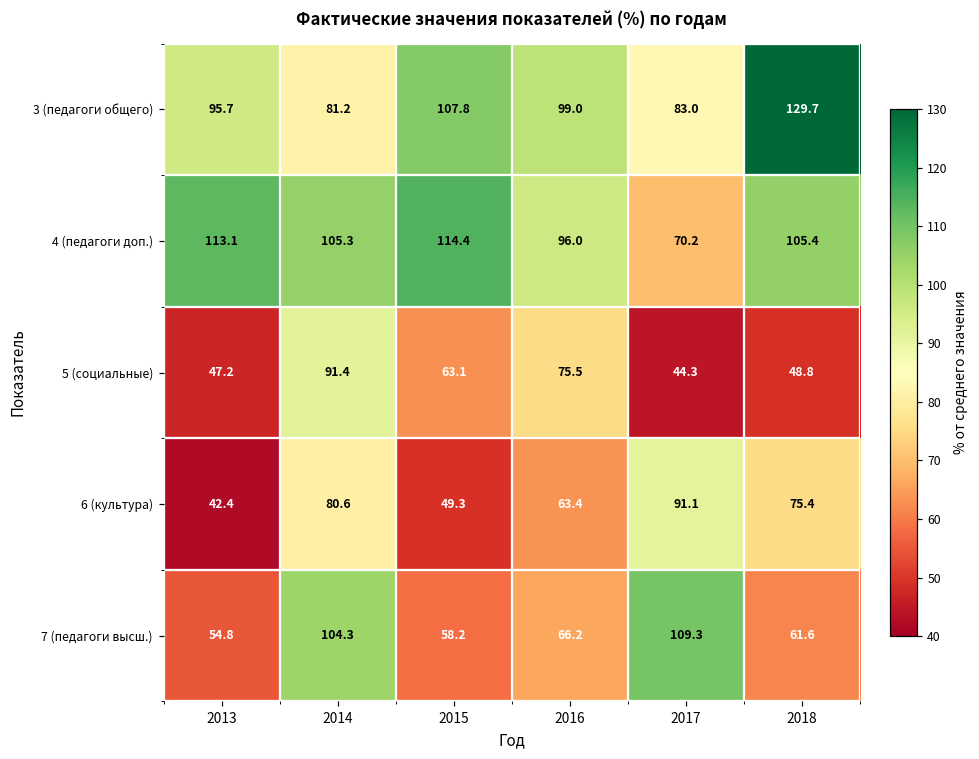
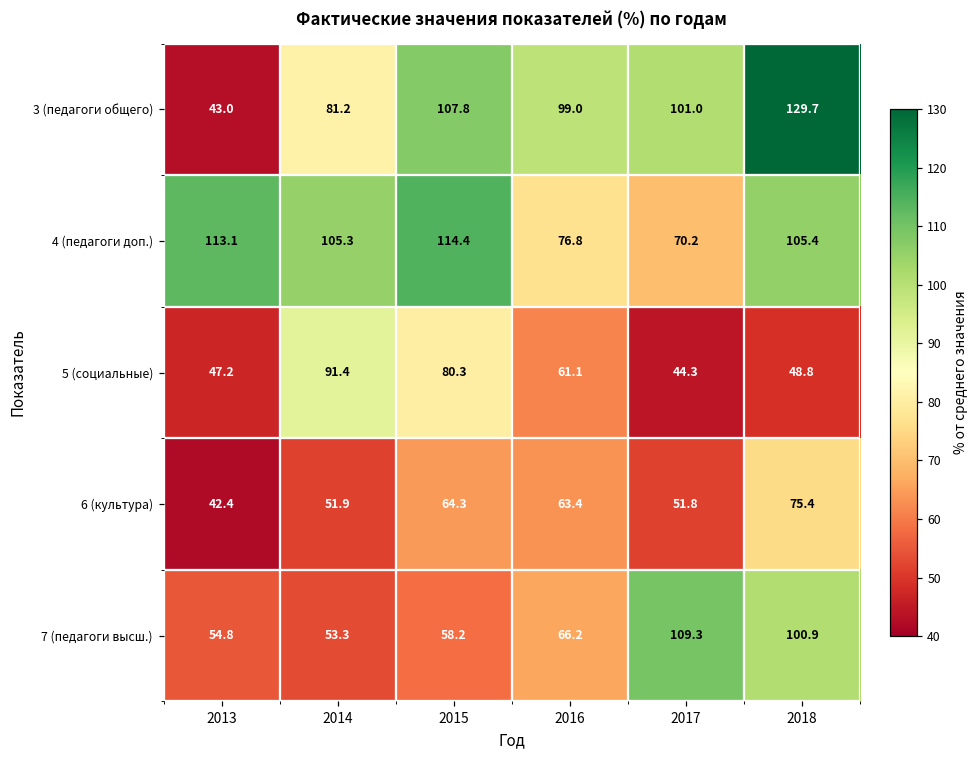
3 (педагоги общего), 2013: 95.7 -> 43.0
3 (педагоги общего), 2017: 83.0 -> 101.0
4 (педагоги доп.), 2016: 96.0 -> 76.8
5 (социальные), 2015: 63.1 -> 80.3
5 (социальные), 2016: 75.5 -> 61.1
6 (культура), 2014: 80.6 -> 51.9
6 (культура), 2015: 49.3 -> 64.3
6 (культура), 2017: 91.1 -> 51.8
7 (педагоги высш.), 2014: 104.3 -> 53.3
7 (педагоги высш.), 2018: 61.6 -> 100.9
